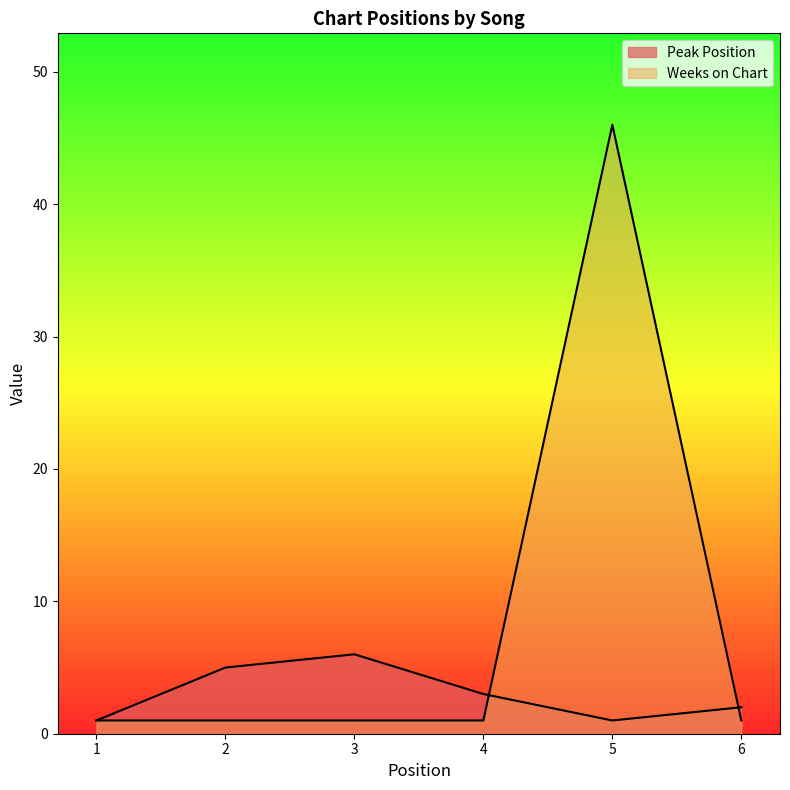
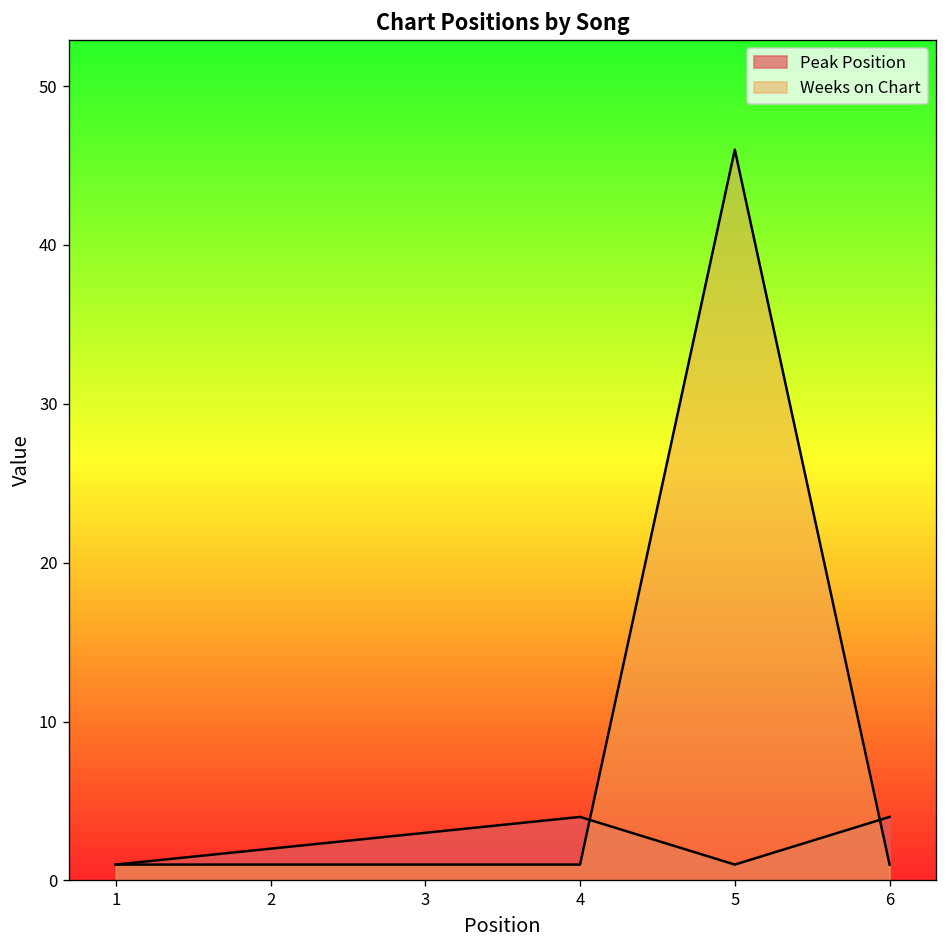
Peak Position, 2: 5 -> 2
Peak Position, 3: 6 -> 3
Peak Position, 4: 3 -> 4
Peak Position, 6: 2 -> 4
